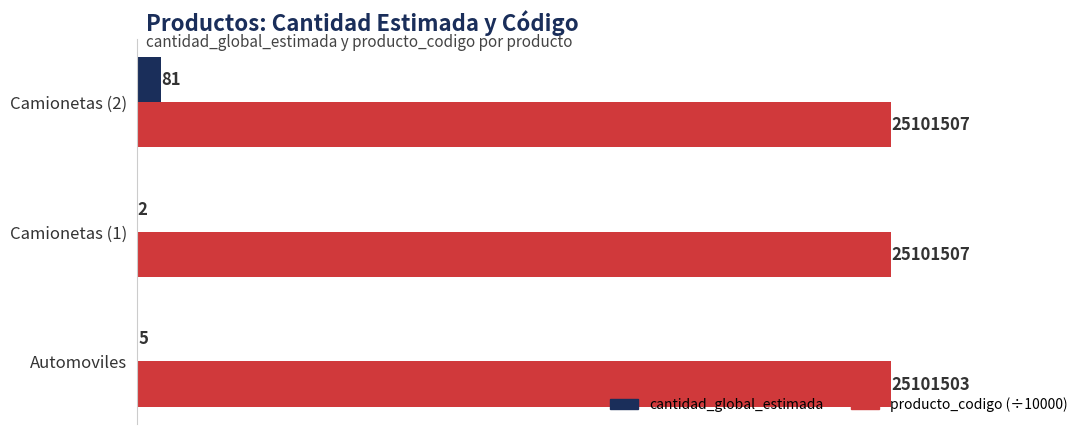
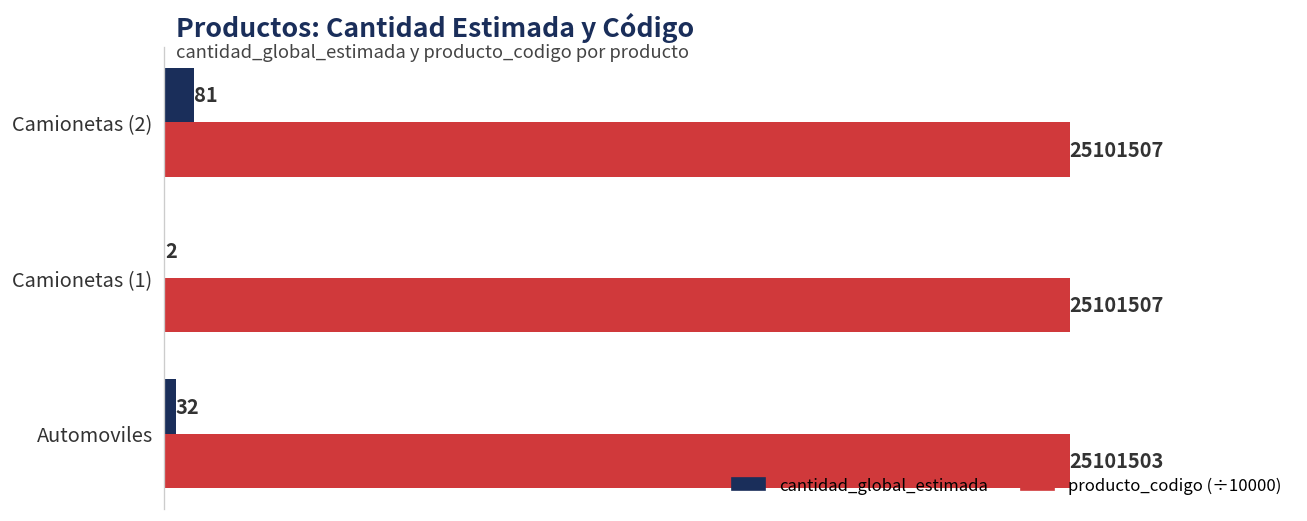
cantidad_global_estimada, Automoviles: 5 -> 32
